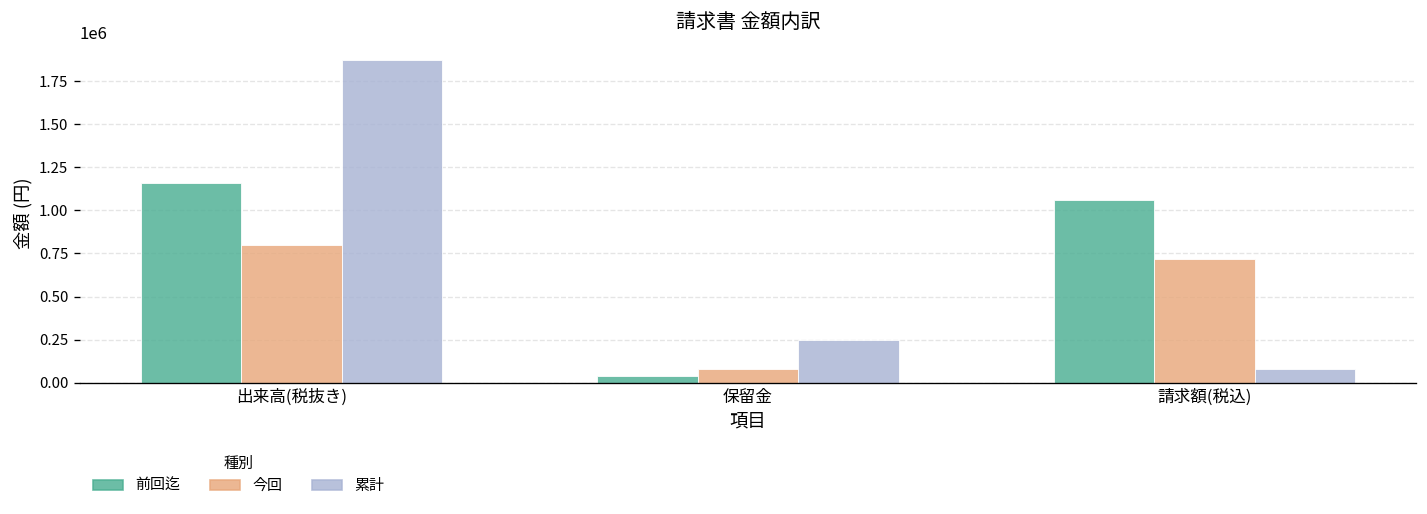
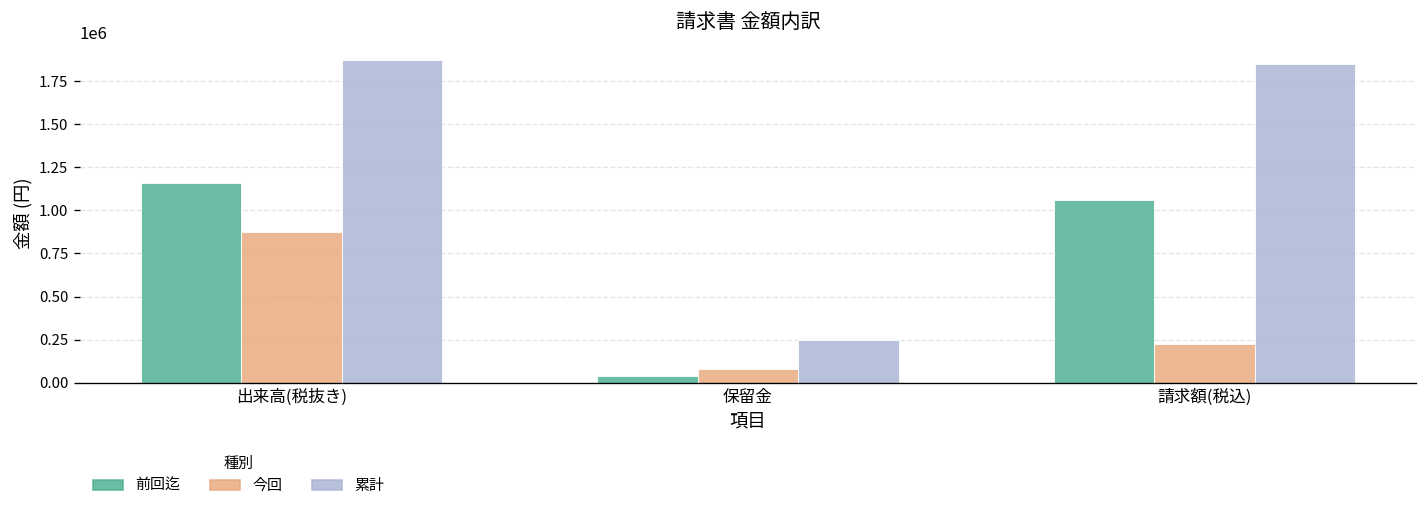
今回, 出来高(税抜き): 800000 -> 870000
今回, 請求額(税込): 720000 -> 230000
累計, 請求額(税込): 80000 -> 1850000
